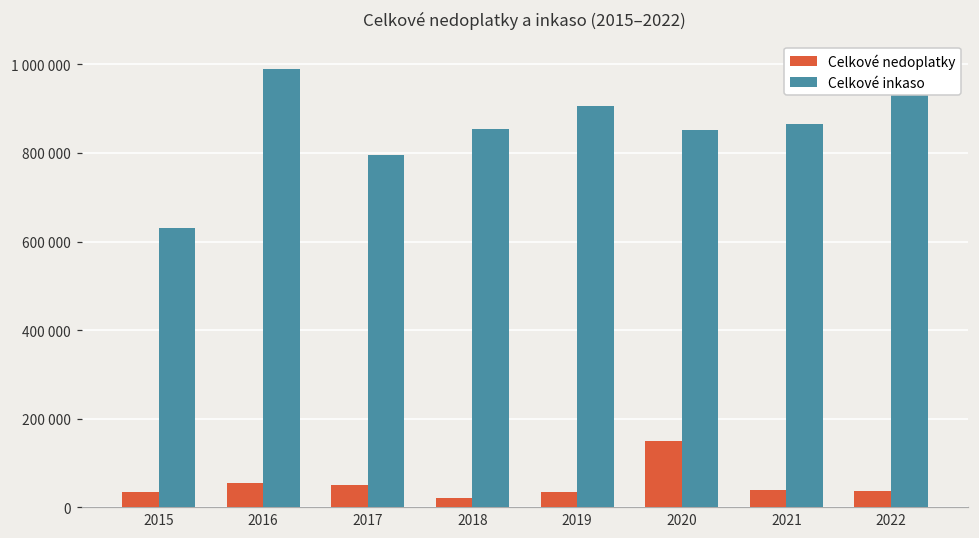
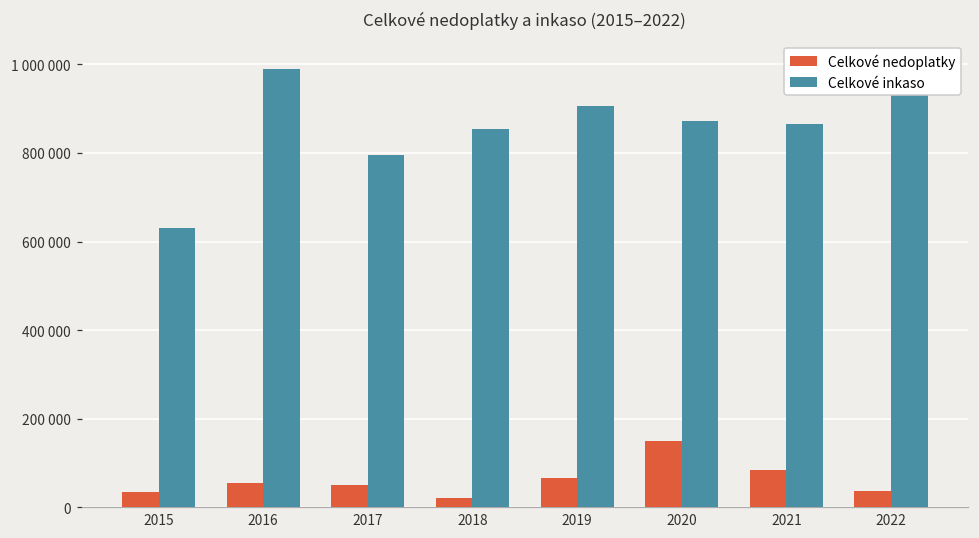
Celkové nedoplatky, 2019: 40000 -> 70000
Celkové inkaso, 2020: 850000 -> 870000
Celkové nedoplatky, 2021: 40000 -> 80000
